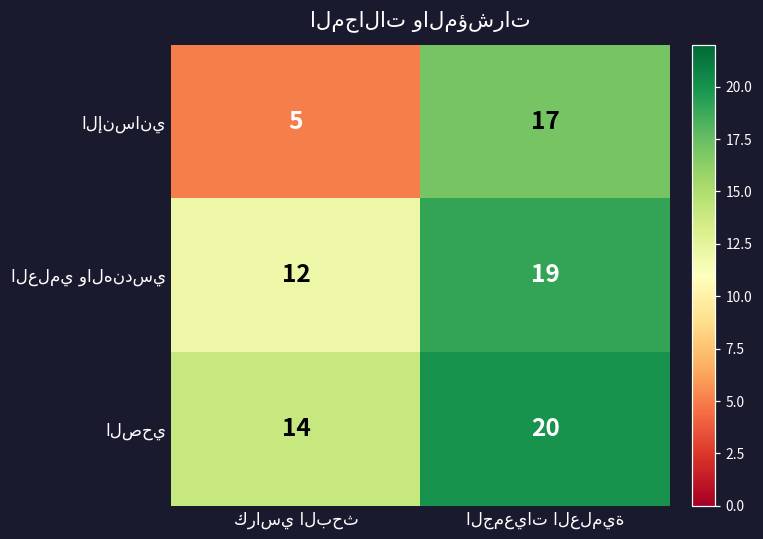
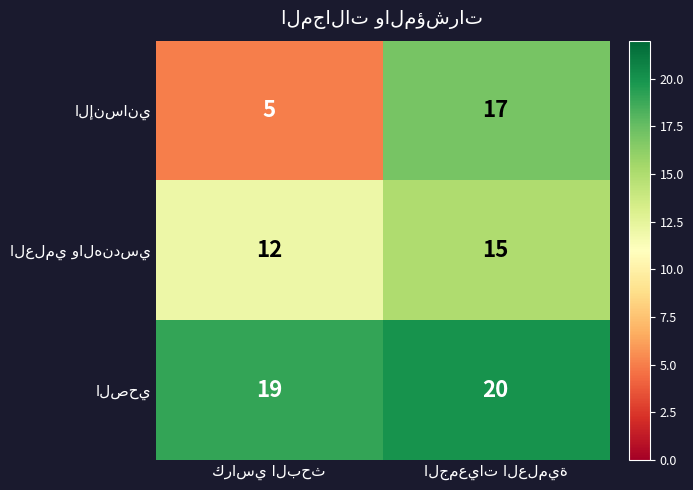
العلمي والهندسي, الجمعيات العلمية: 19 -> 15
الصحي, كراسي البحث: 14 -> 19
